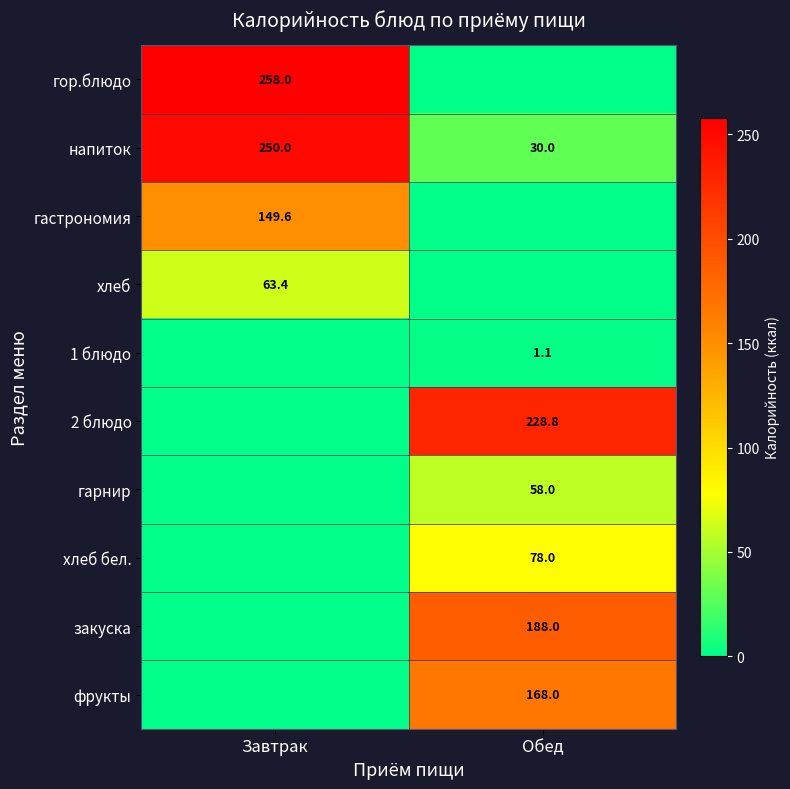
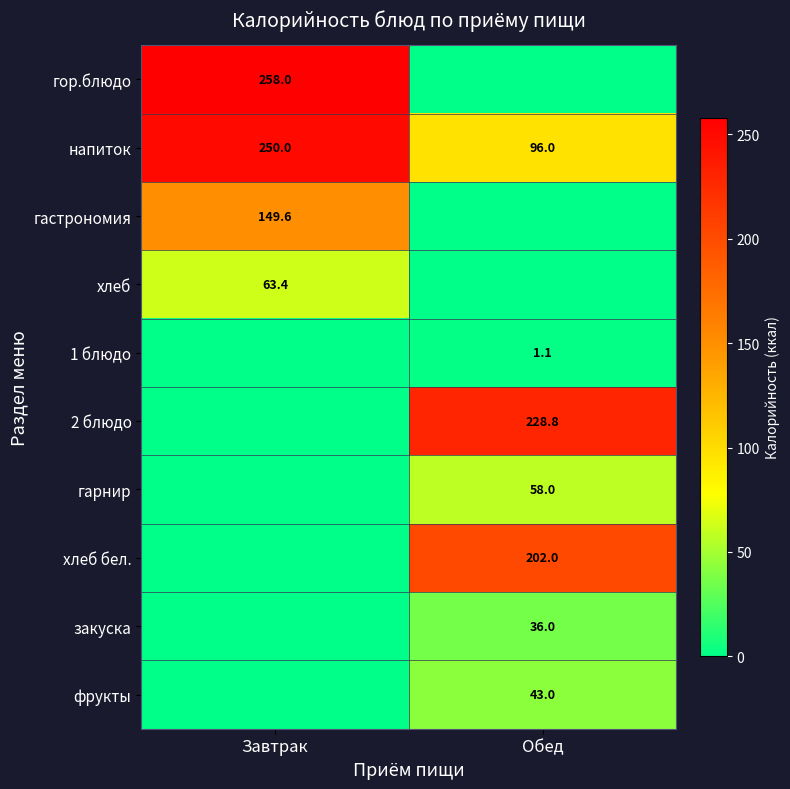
напиток, Обед: 30.0 -> 96.0
хлеб бел., Обед: 78.0 -> 202.0
закуска, Обед: 188.0 -> 36.0
фрукты, Обед: 168.0 -> 43.0
